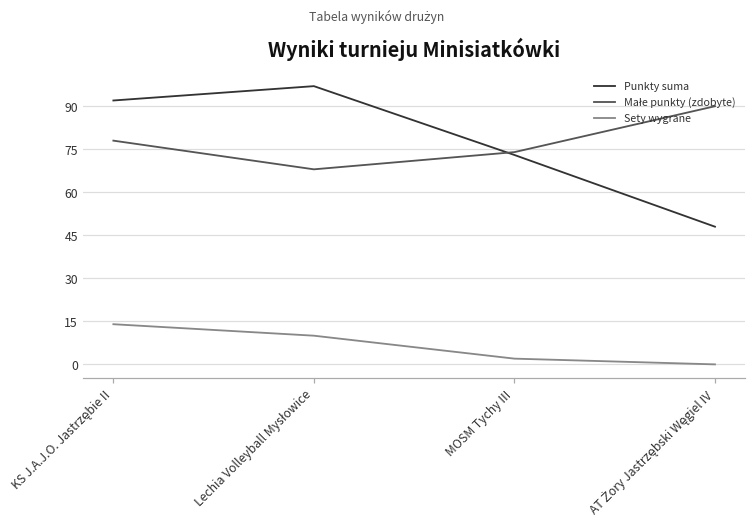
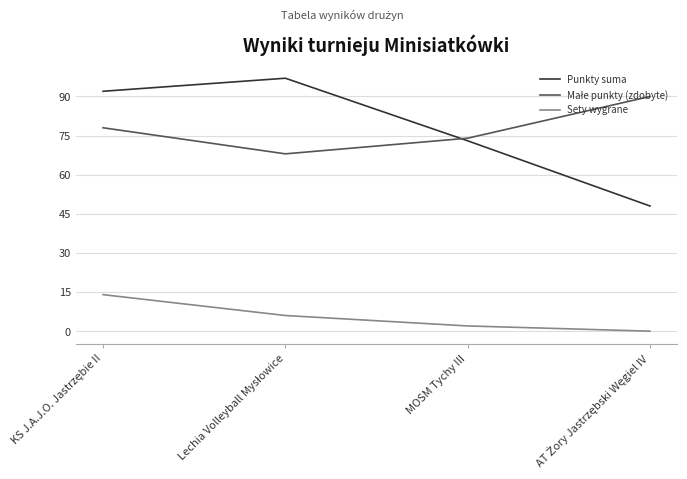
Sety wygrane, Lechia Volleyball Mysłowice: 10 -> 6
